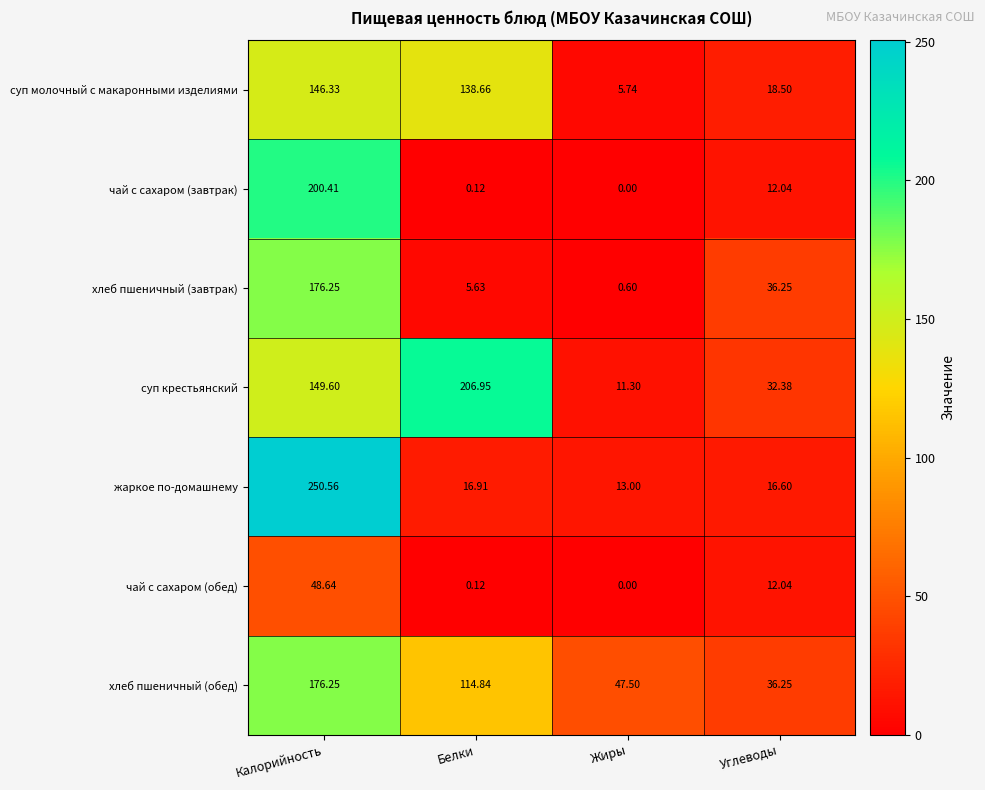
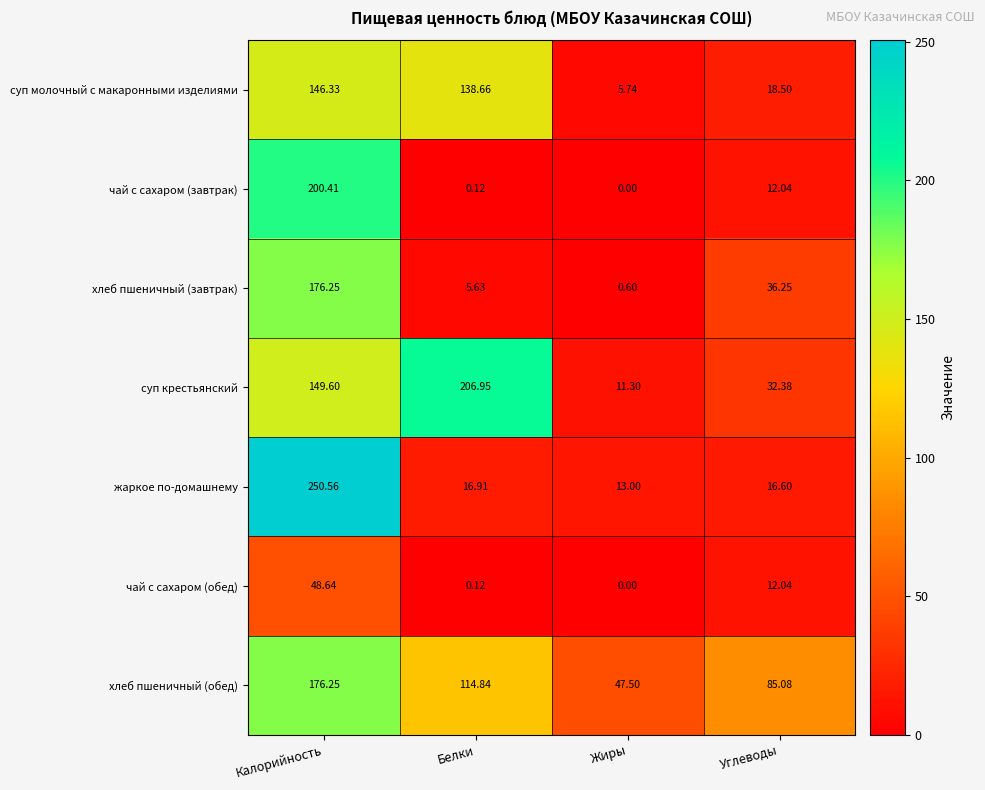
хлеб пшеничный (обед), Углеводы: 36.25 -> 85.08
